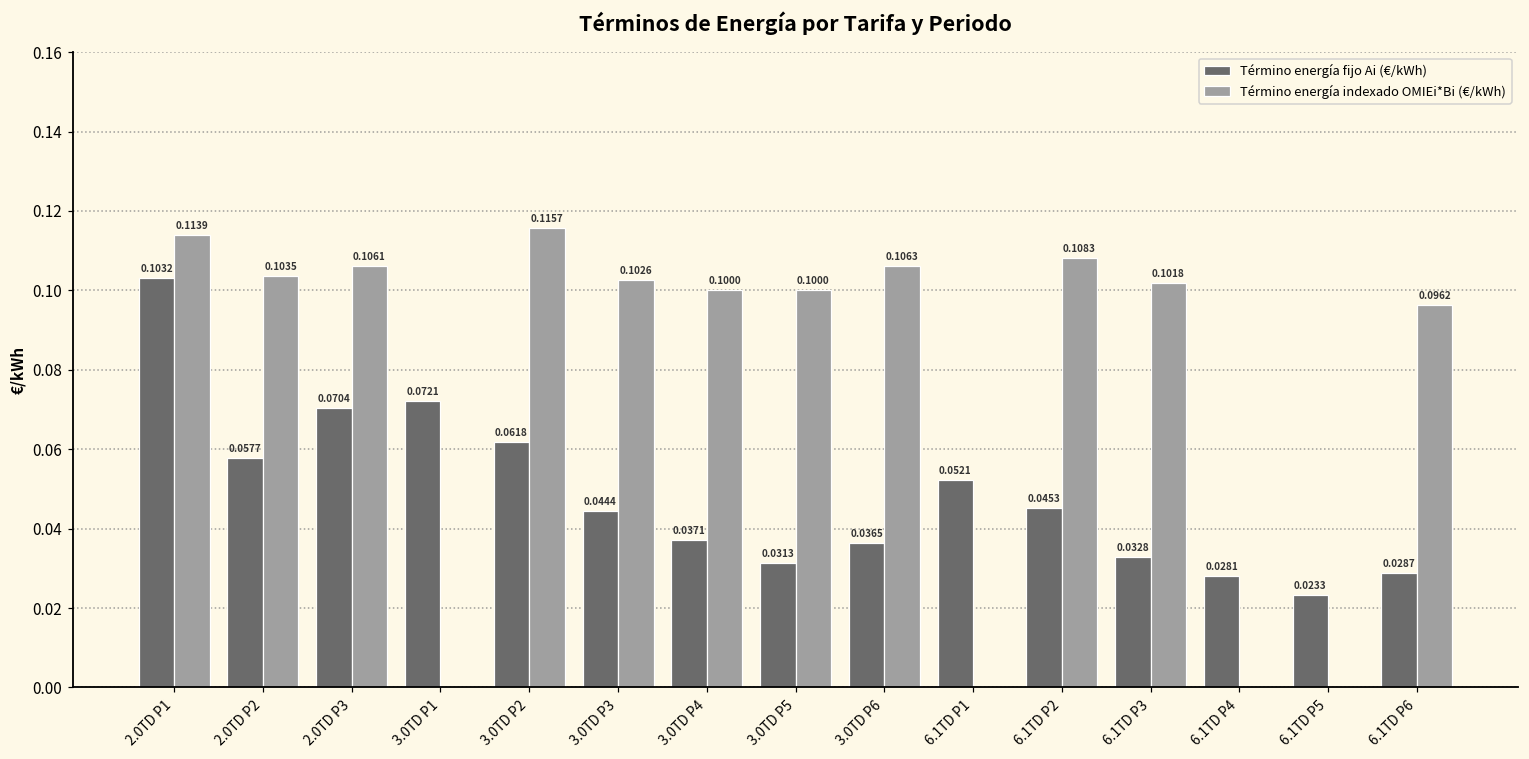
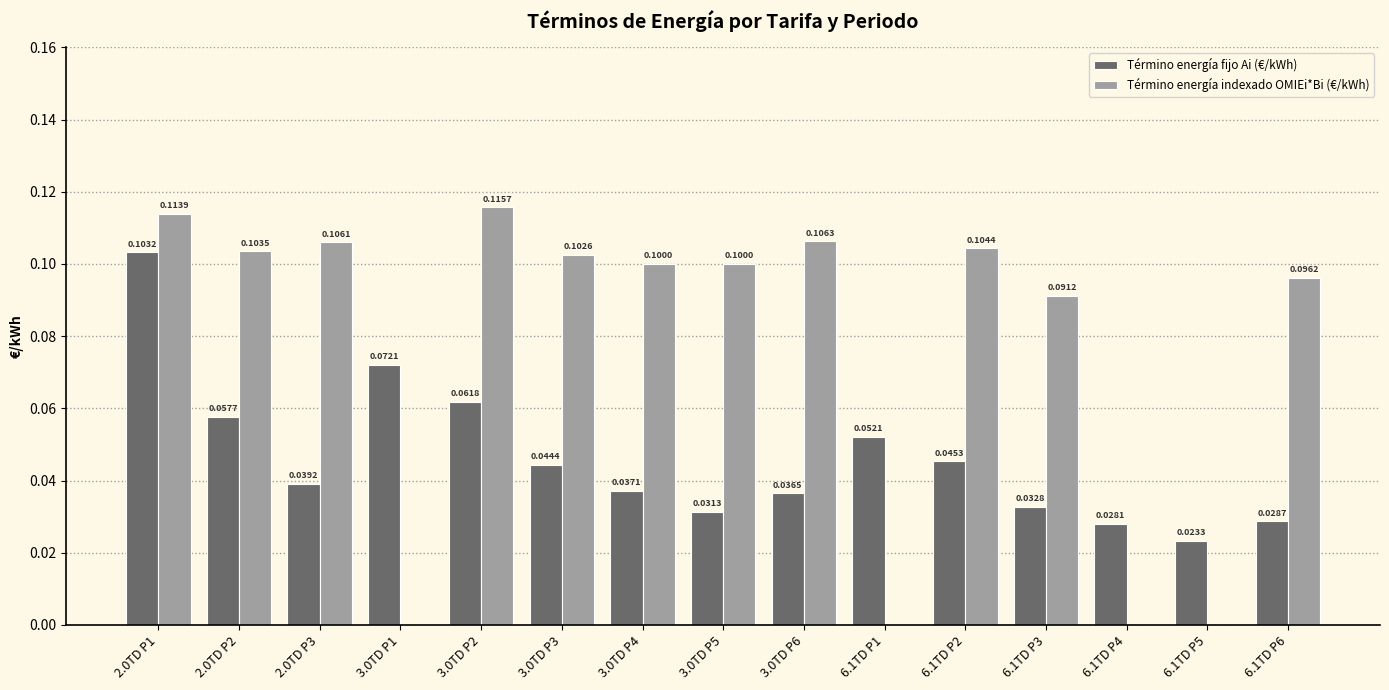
Término energía fijo Ai (€/kWh), 2.0TD P3: 0.0704 -> 0.0392
Término energía indexado OMIEi*Bi (€/kWh), 6.1TD P2: 0.1083 -> 0.1044
Término energía indexado OMIEi*Bi (€/kWh), 6.1TD P3: 0.1018 -> 0.0912
